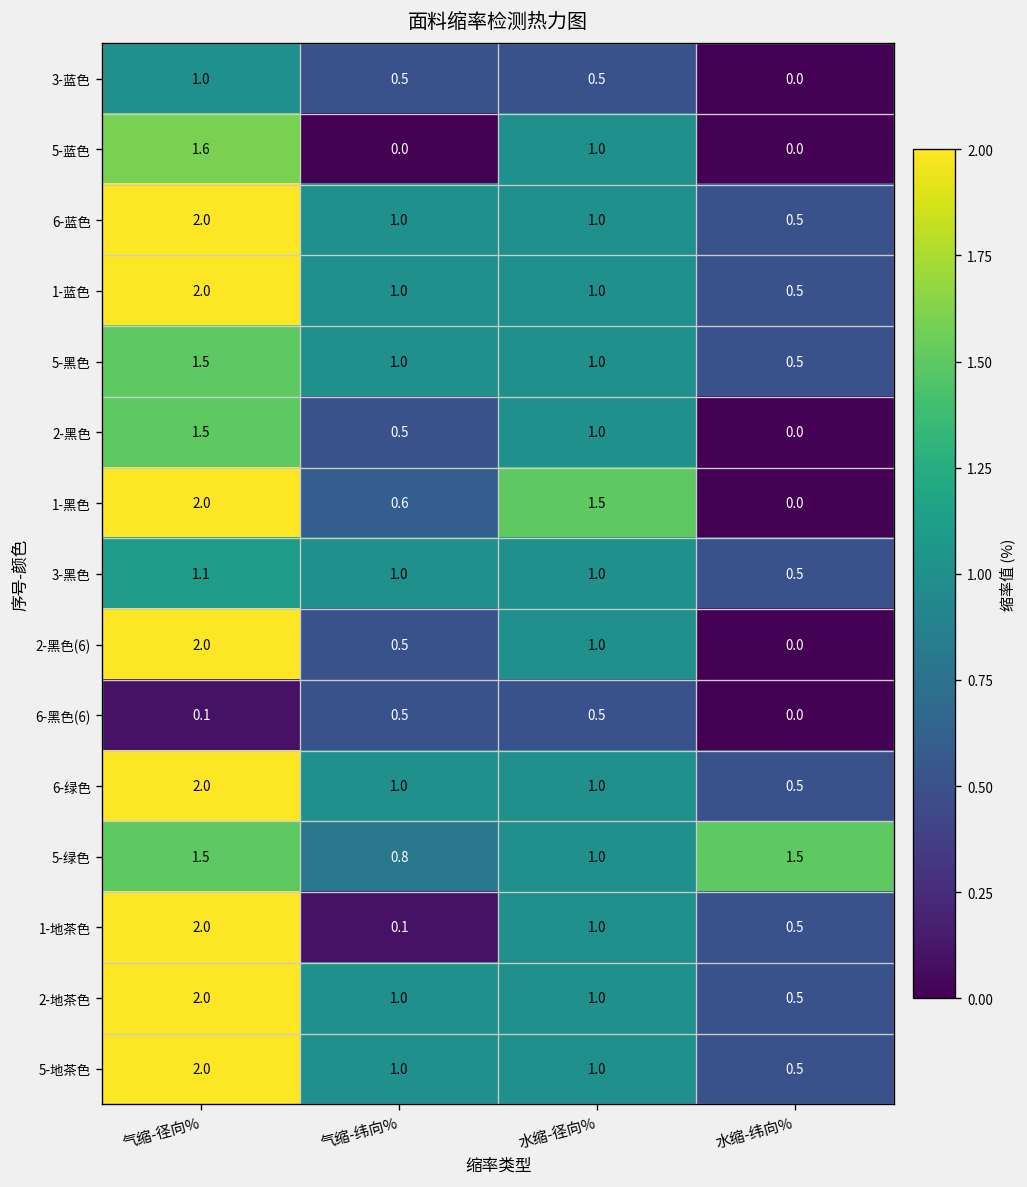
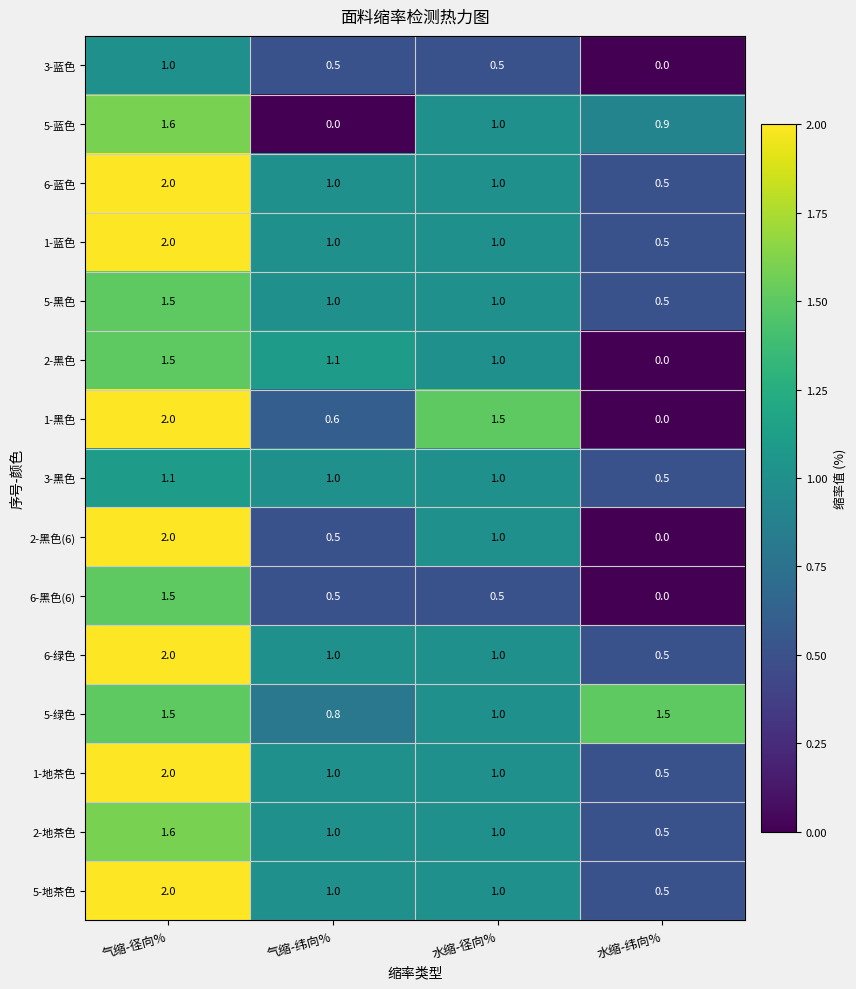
5-蓝色, 水缩-纬向%: 0.0 -> 0.9
2-黑色, 气缩-纬向%: 0.5 -> 1.1
6-黑色(6), 气缩-径向%: 0.1 -> 1.5
1-地茶色, 气缩-纬向%: 0.1 -> 1.0
2-地茶色, 气缩-径向%: 2.0 -> 1.6
